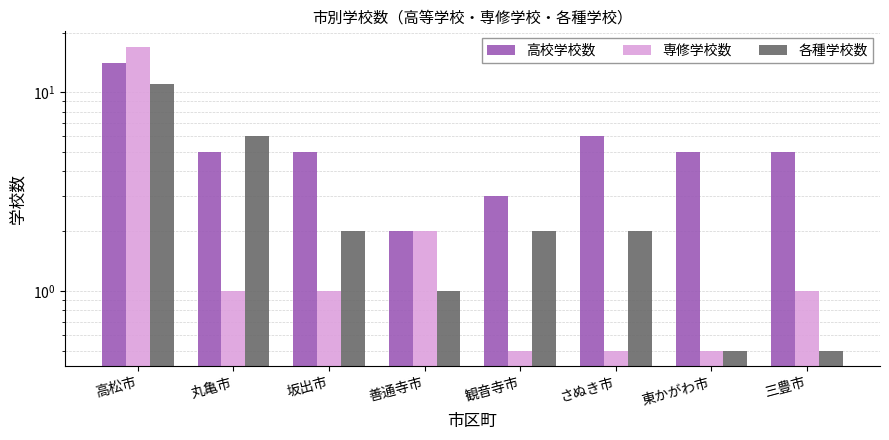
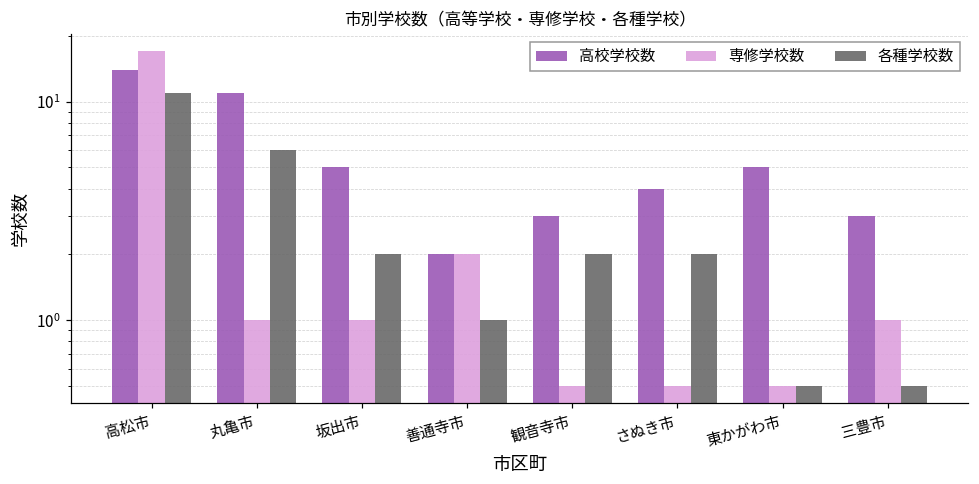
高校学校数, 丸亀市: 5 -> 11
高校学校数, さぬき市: 6 -> 4
高校学校数, 三豊市: 5 -> 3
